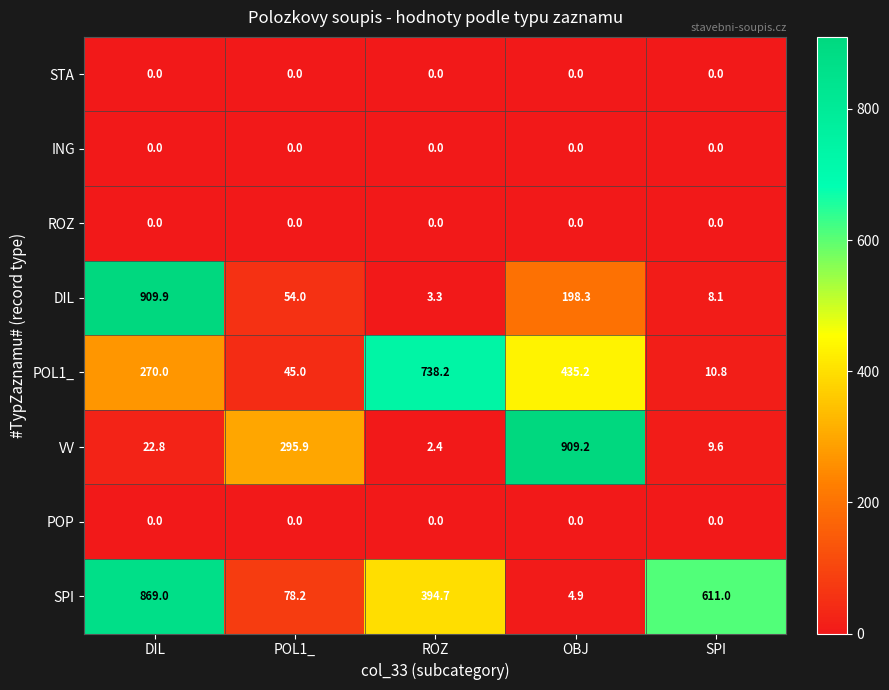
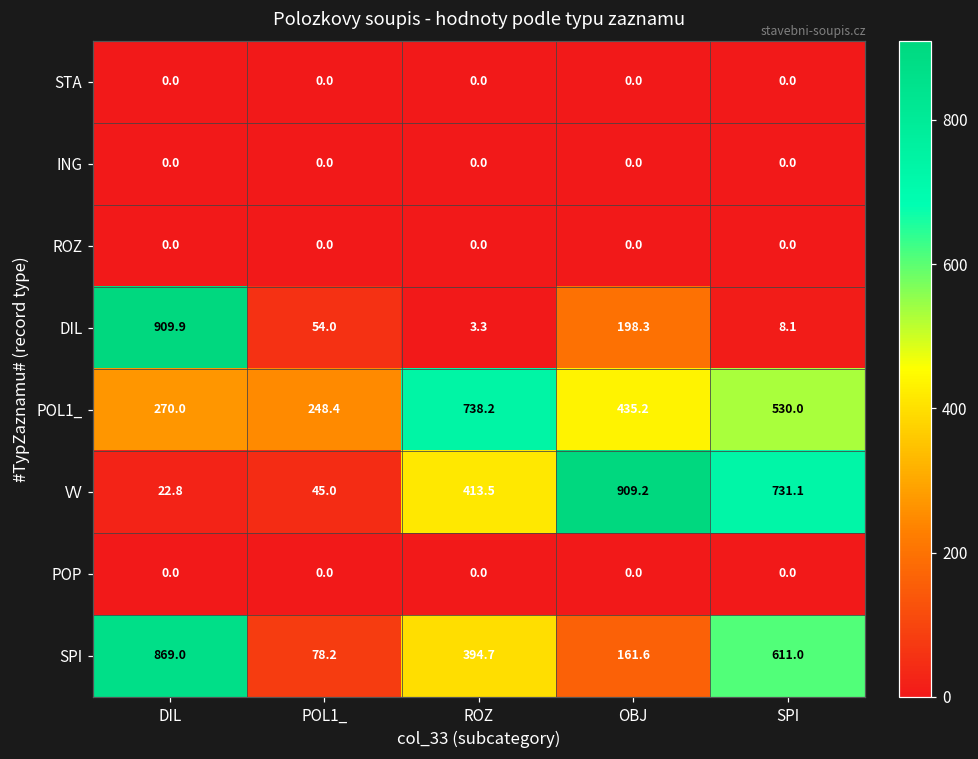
POL1_, POL1_: 45.0 -> 248.4
POL1_, SPI: 10.8 -> 530.0
VV, POL1_: 295.9 -> 45.0
VV, ROZ: 2.4 -> 413.5
VV, SPI: 9.6 -> 731.1
SPI, OBJ: 4.9 -> 161.6
